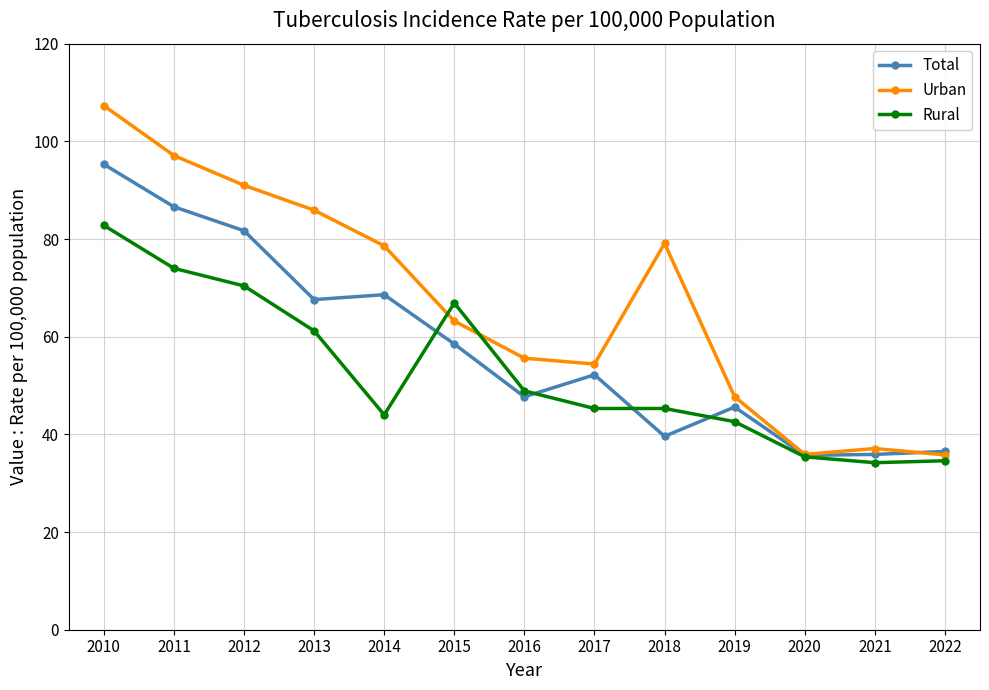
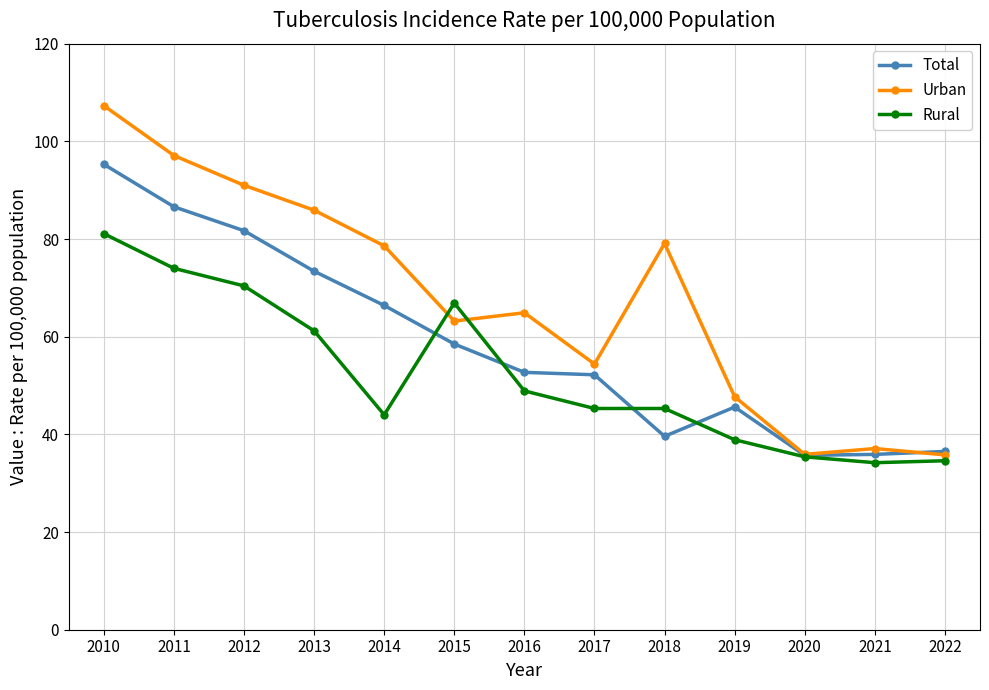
Rural, 2010: 83 -> 81
Total, 2013: 68 -> 73
Total, 2014: 69 -> 66
Total, 2016: 48 -> 53
Urban, 2016: 56 -> 65
Rural, 2019: 43 -> 39
